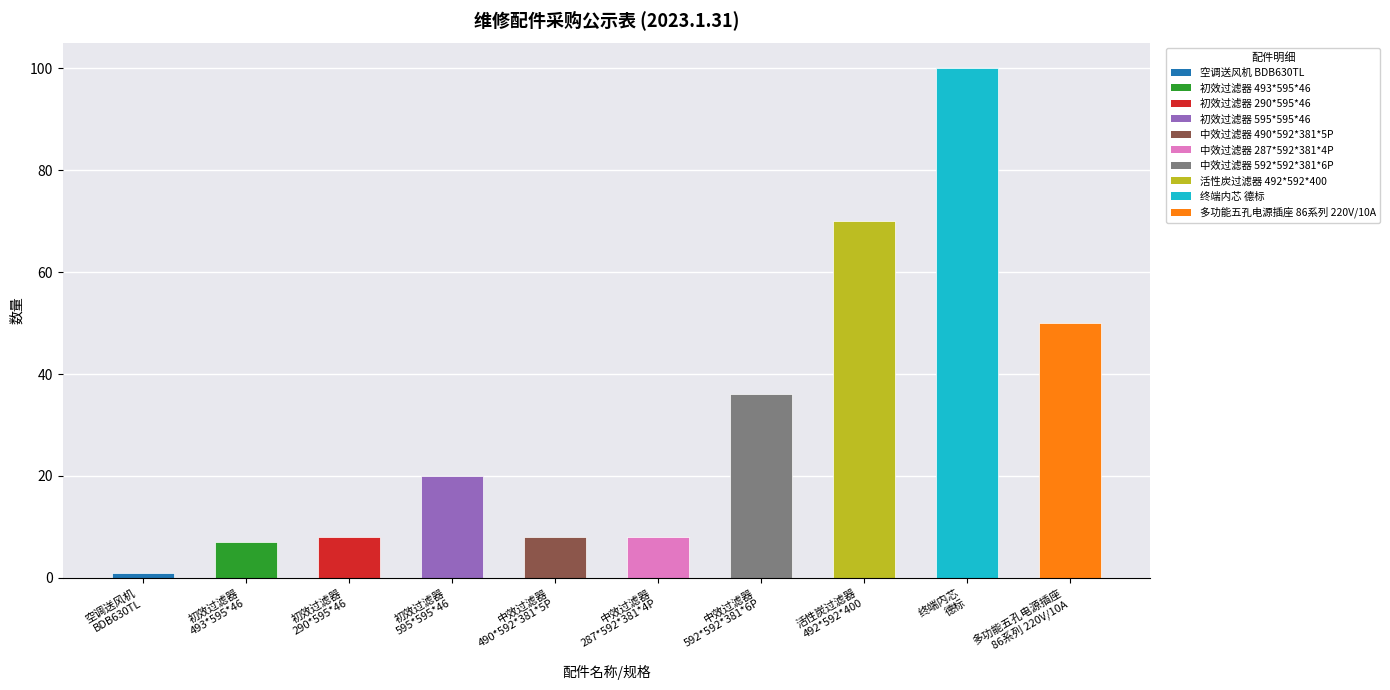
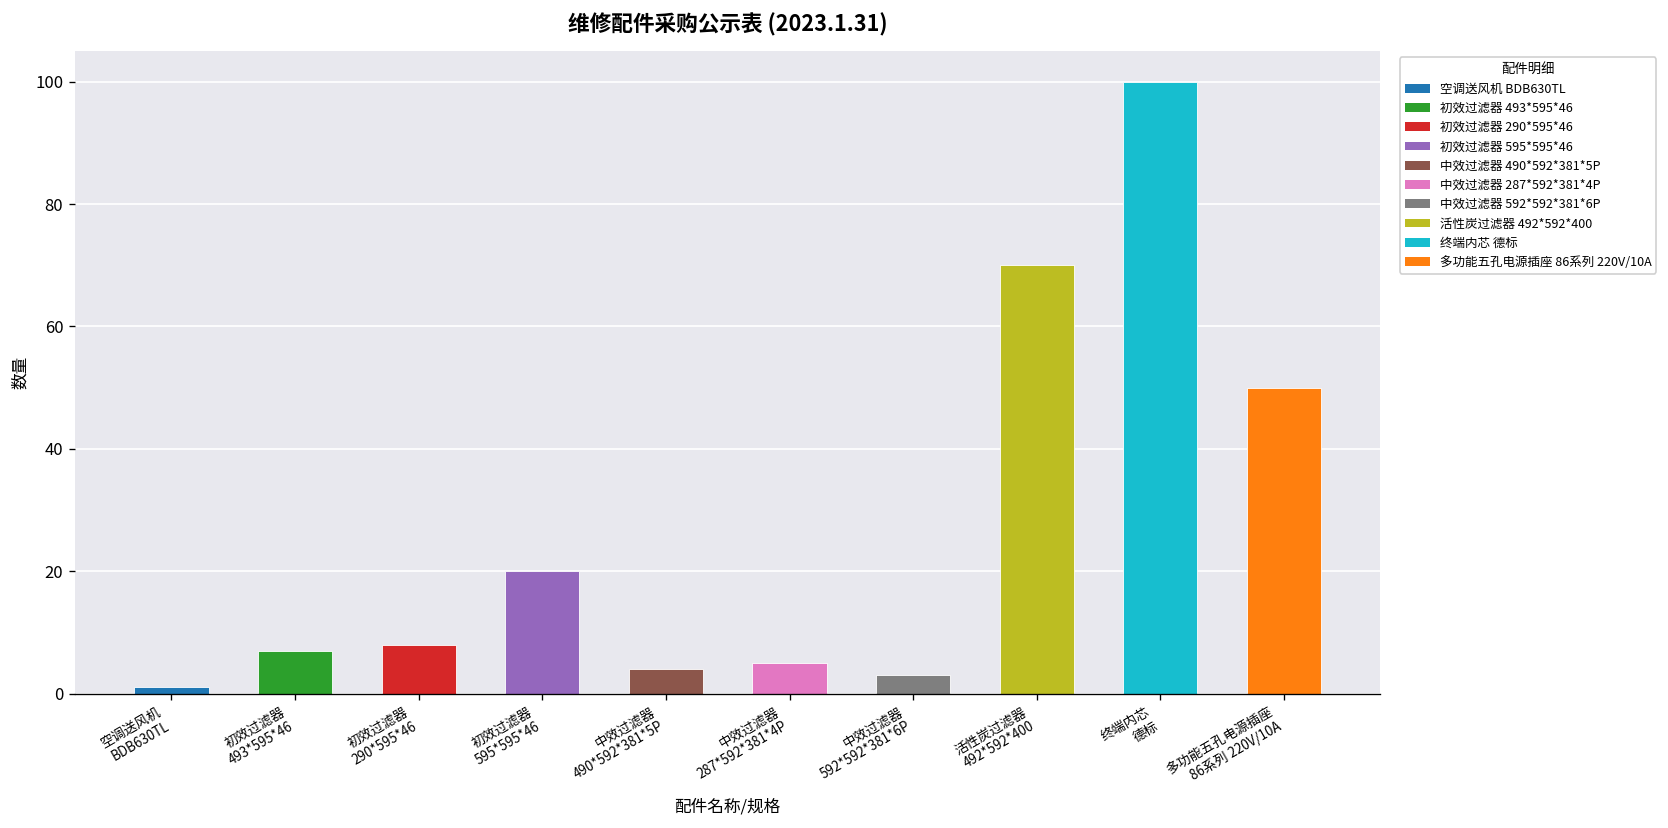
中效过滤器 490*592*381*5P: 8 -> 4
中效过滤器 287*592*381*4P: 8 -> 5
中效过滤器 592*592*381*6P: 36 -> 3
